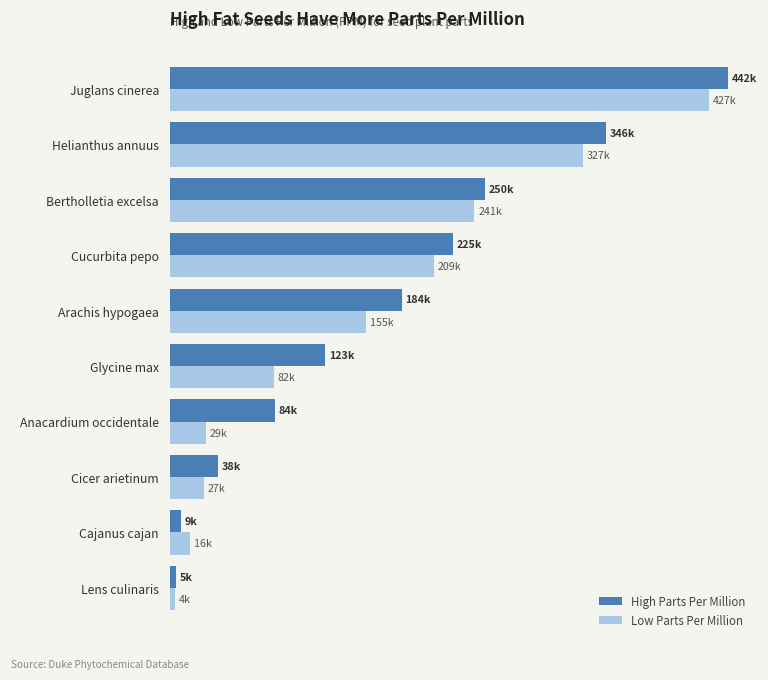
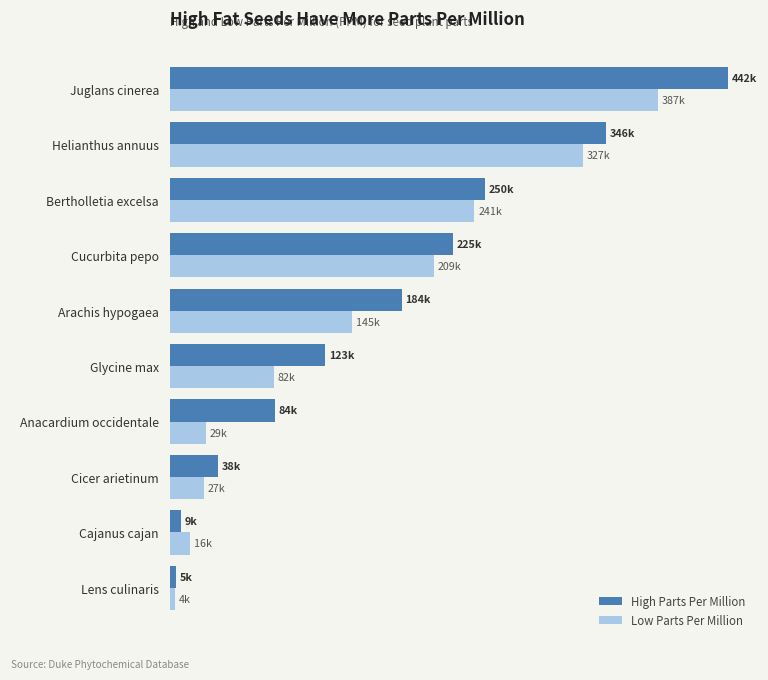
Low Parts Per Million, Juglans cinerea: 427k -> 387k
Low Parts Per Million, Arachis hypogaea: 155k -> 145k
